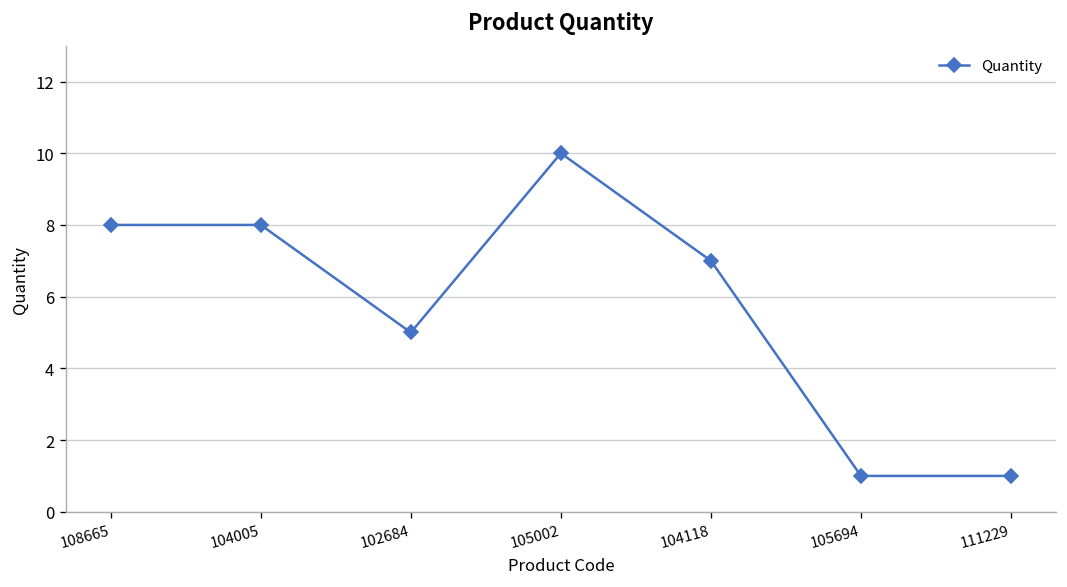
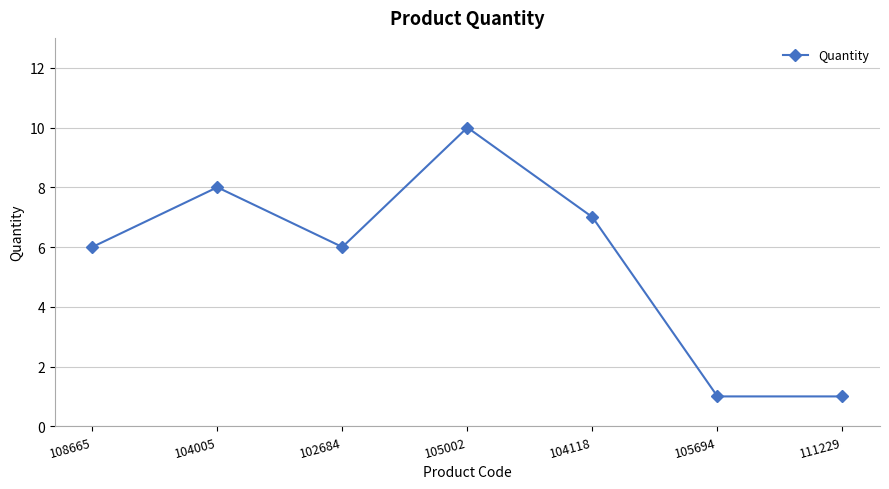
108665: 8 -> 6
102684: 5 -> 6
